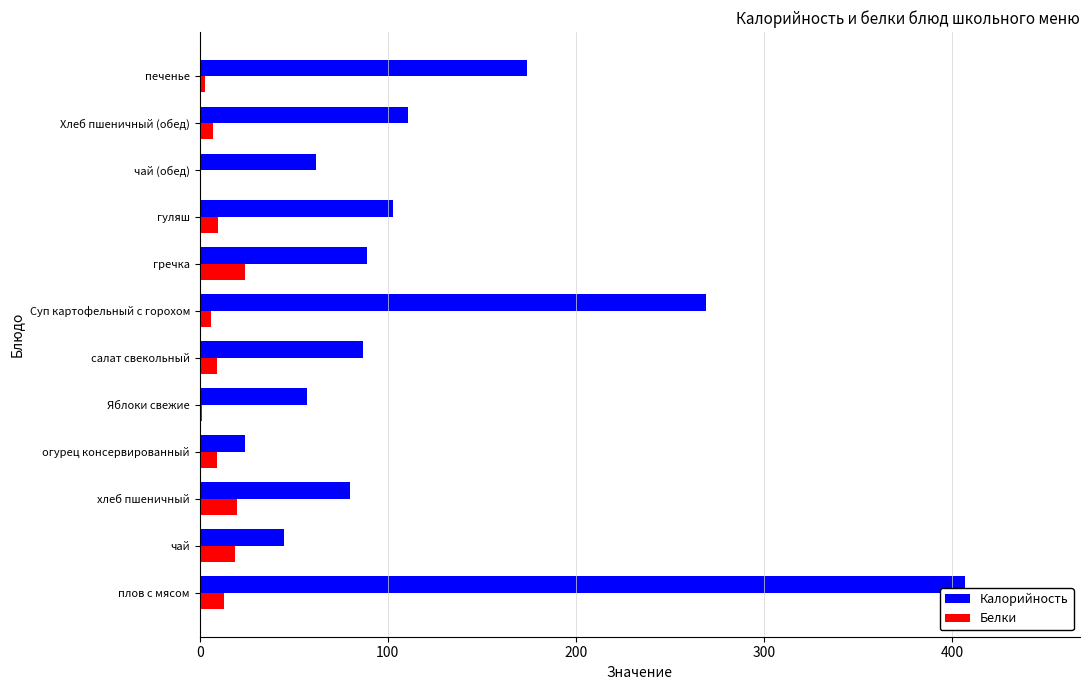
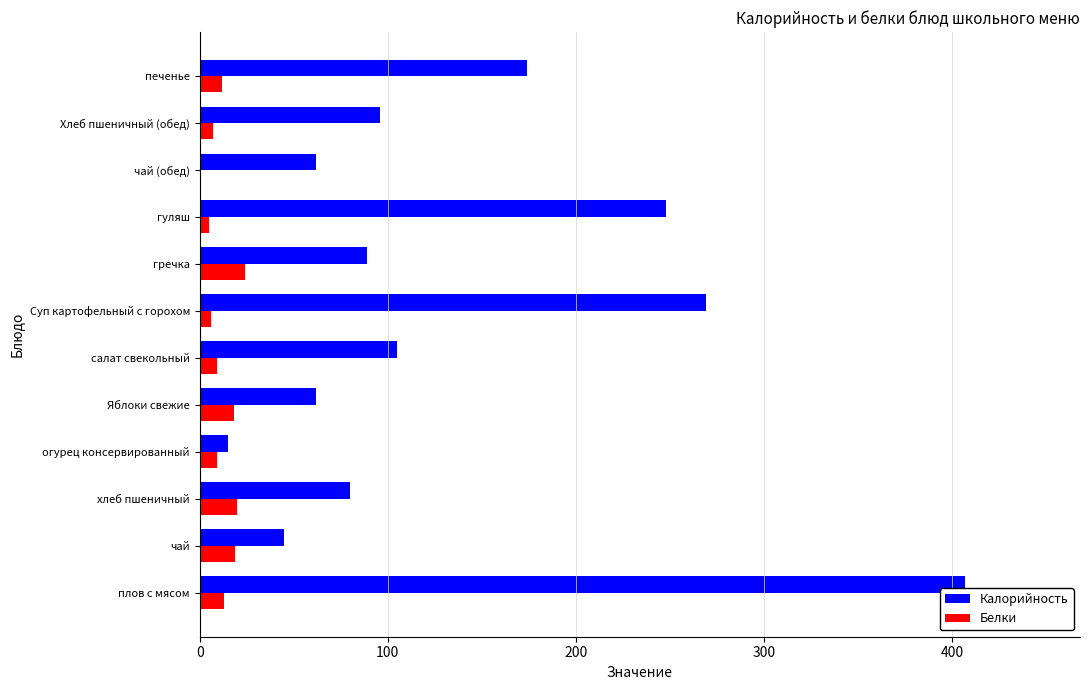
Белки, печенье: 3 -> 12
Калорийность, Хлеб пшеничный (обед): 111 -> 96
Калорийность, гуляш: 103 -> 248
Белки, гуляш: 10 -> 5
Калорийность, салат свекольный: 87 -> 105
Калорийность, Яблоки свежие: 57 -> 62
Белки, Яблоки свежие: 1 -> 18
Калорийность, огурец консервированный: 24 -> 15
